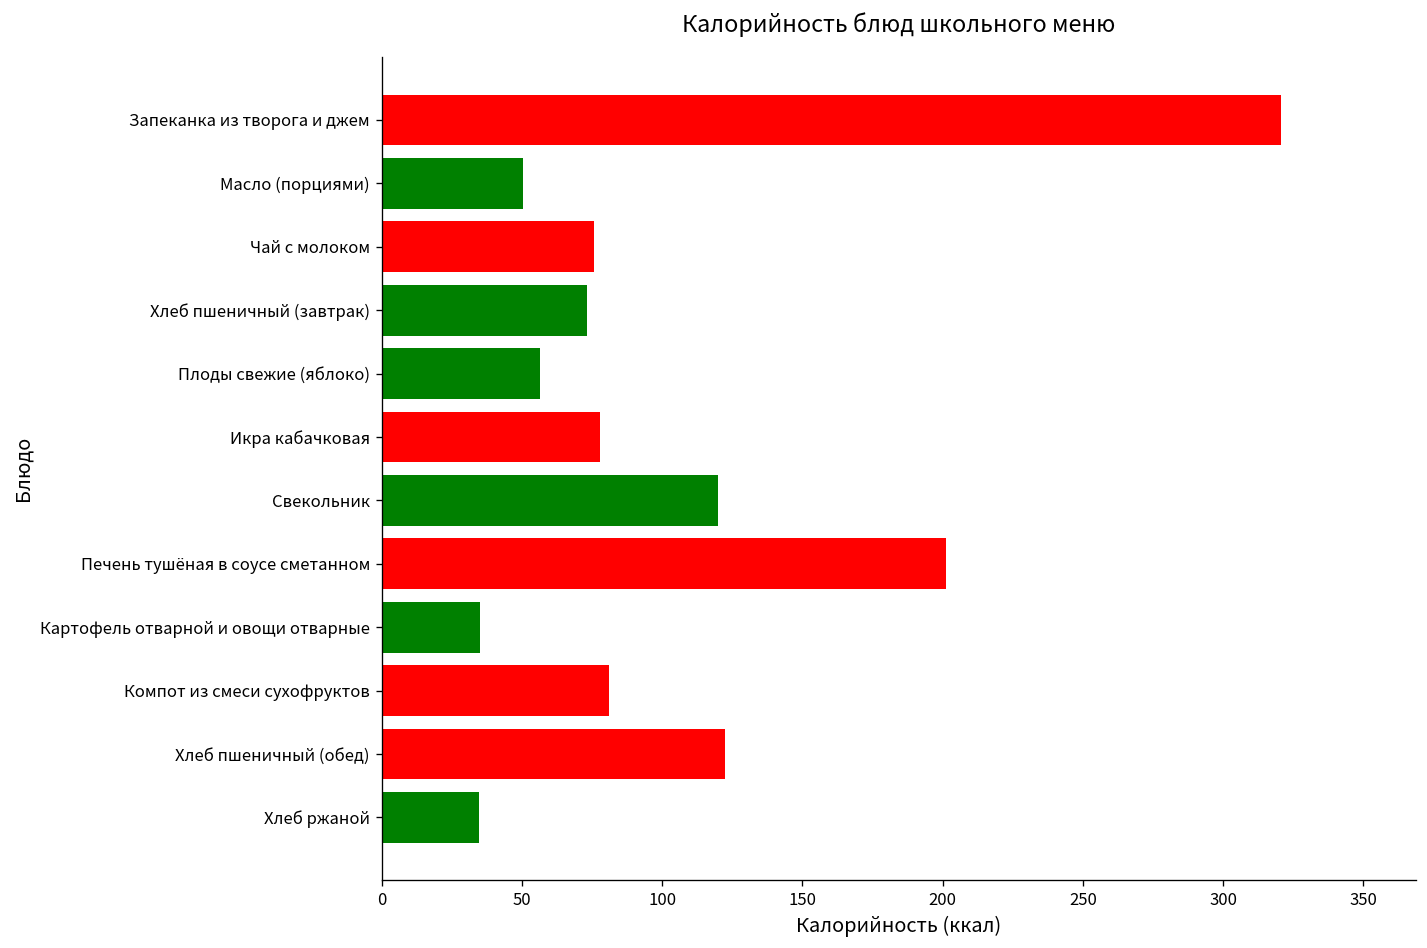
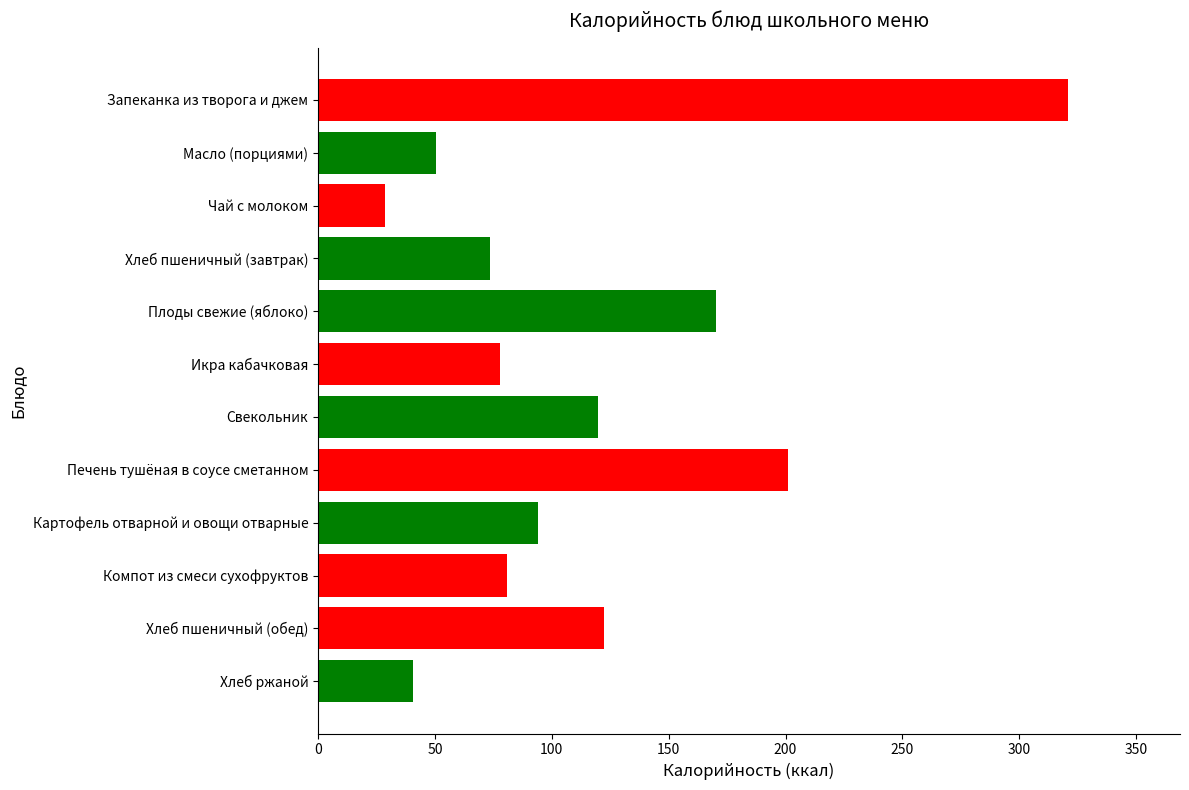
Чай с молоком: 76 -> 29
Плоды свежие (яблоко): 56 -> 170
Картофель отварной и овощи отварные: 35 -> 94
Хлеб ржаной: 35 -> 41
